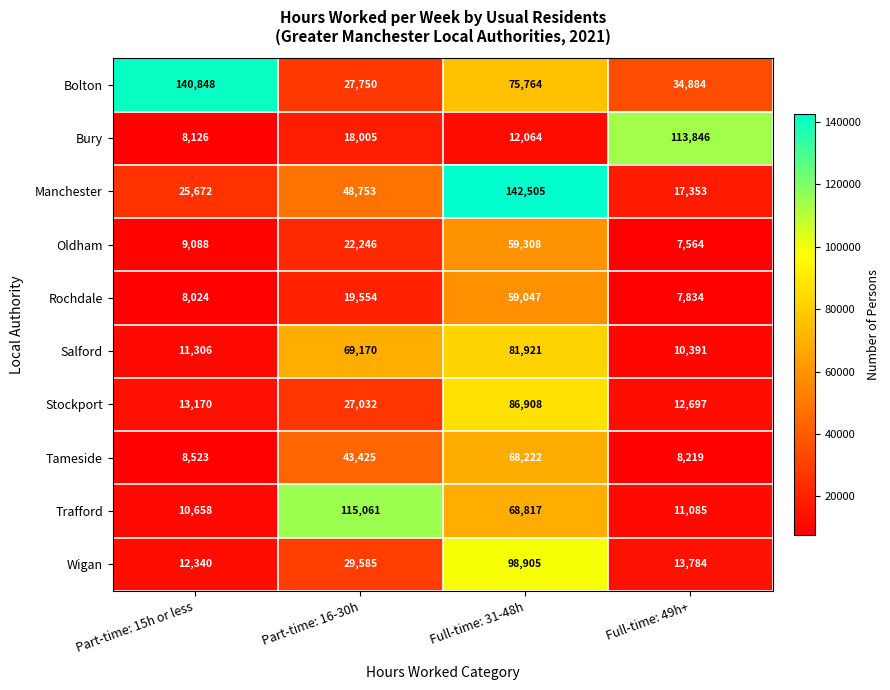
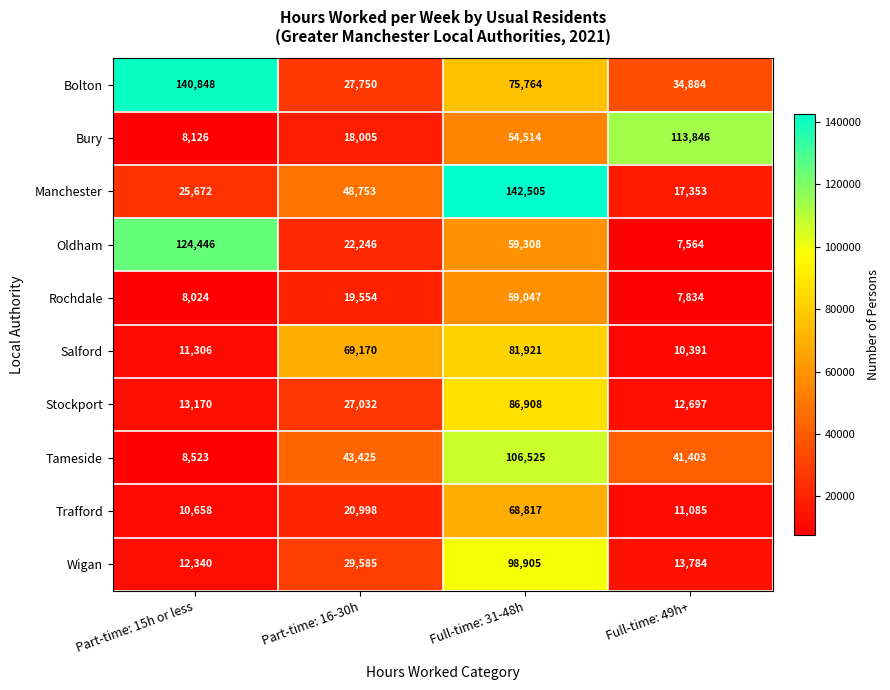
Bury, Full-time: 31-48h: 12,064 -> 54,514
Oldham, Part-time: 15h or less: 9,088 -> 124,446
Tameside, Full-time: 31-48h: 68,222 -> 106,525
Tameside, Full-time: 49h+: 8,219 -> 41,403
Trafford, Part-time: 16-30h: 115,061 -> 20,998
